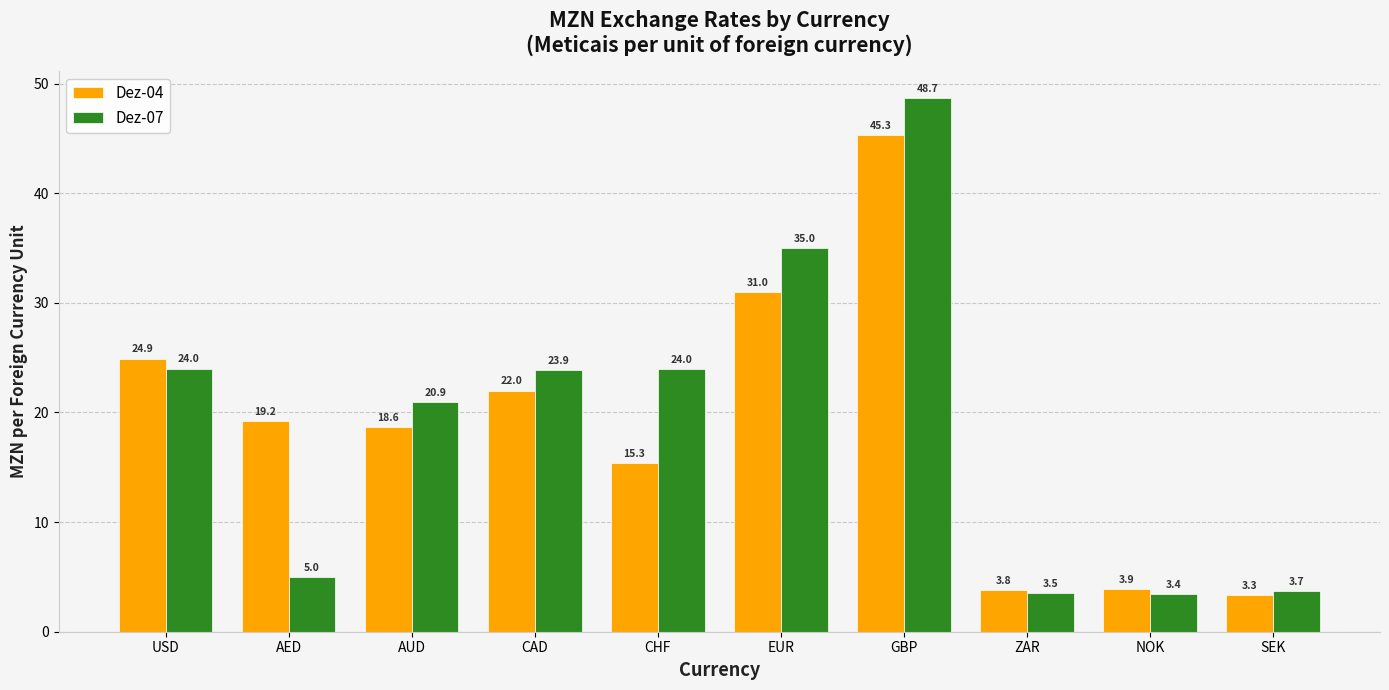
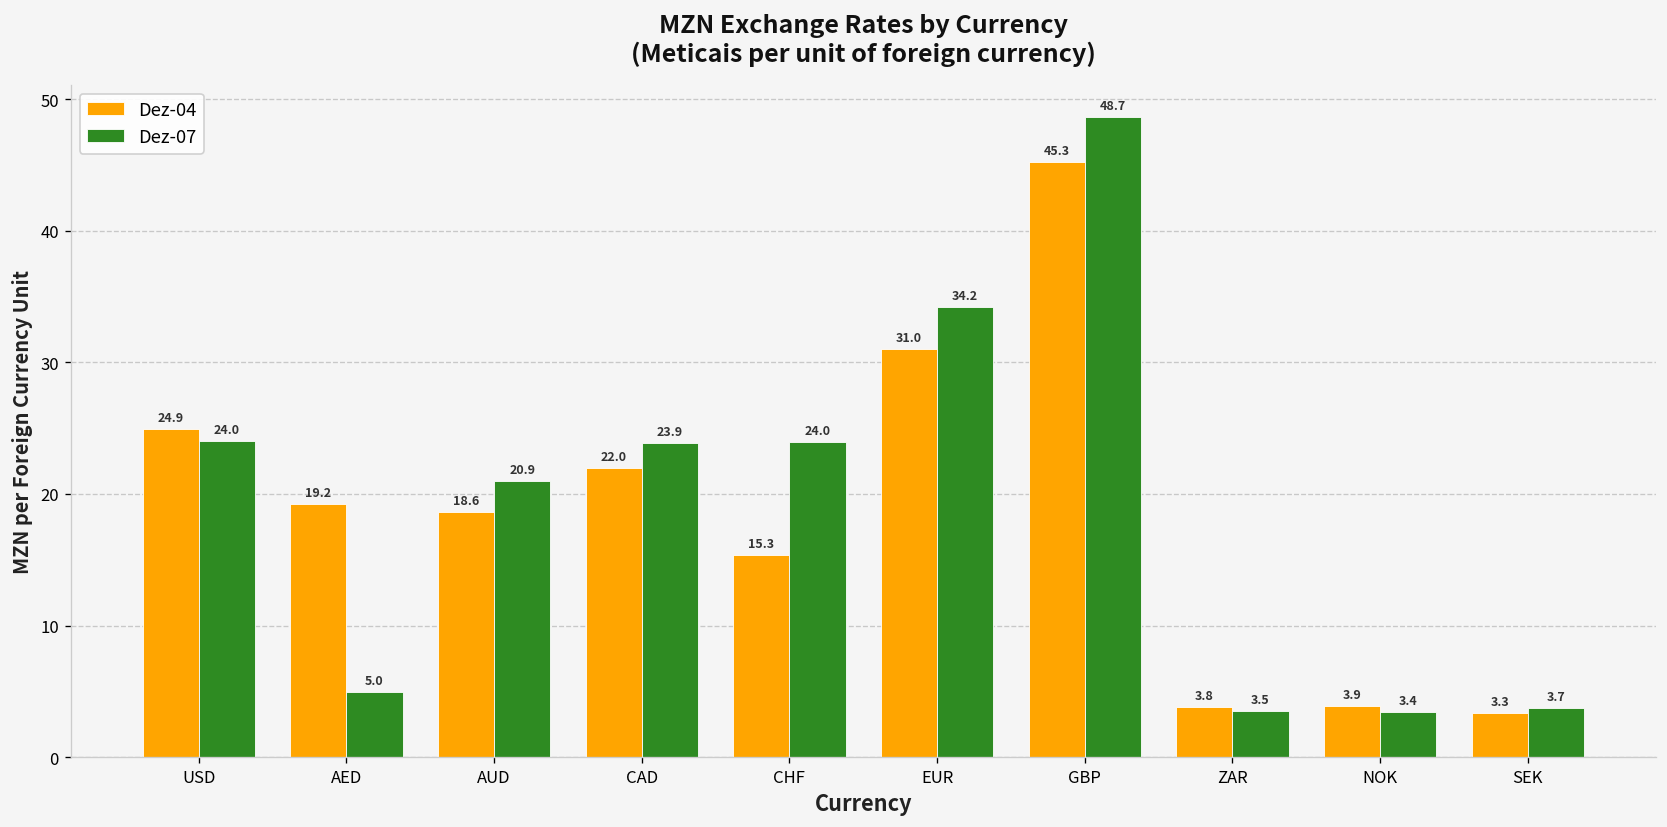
Dez-07, EUR: 35.0 -> 34.2
